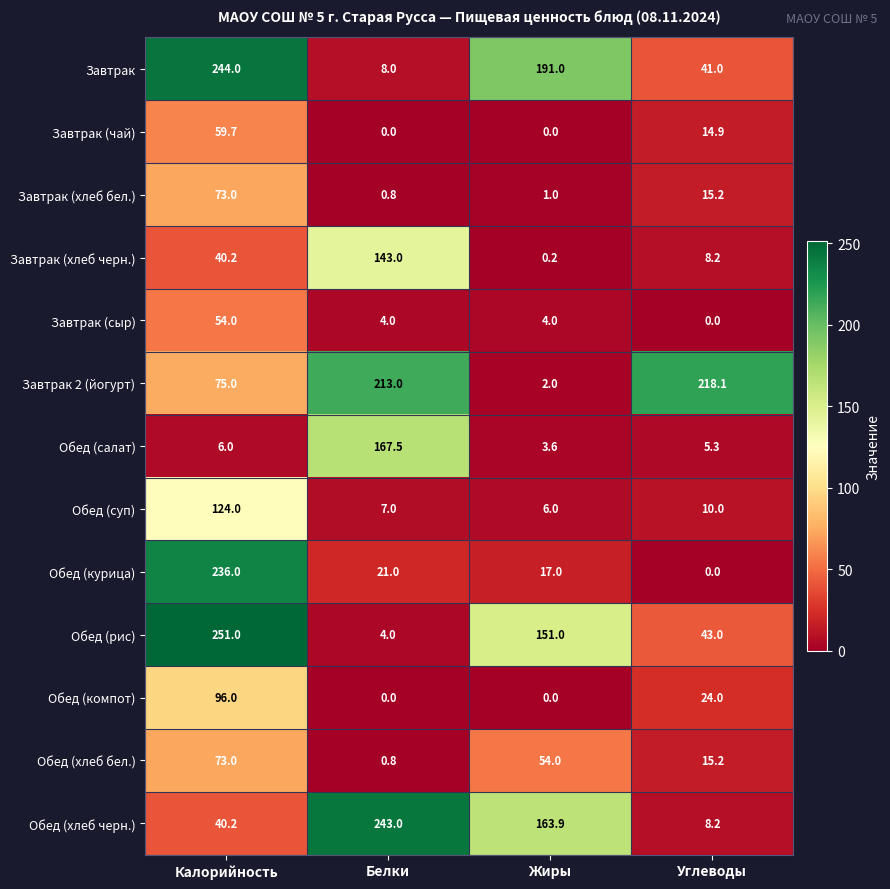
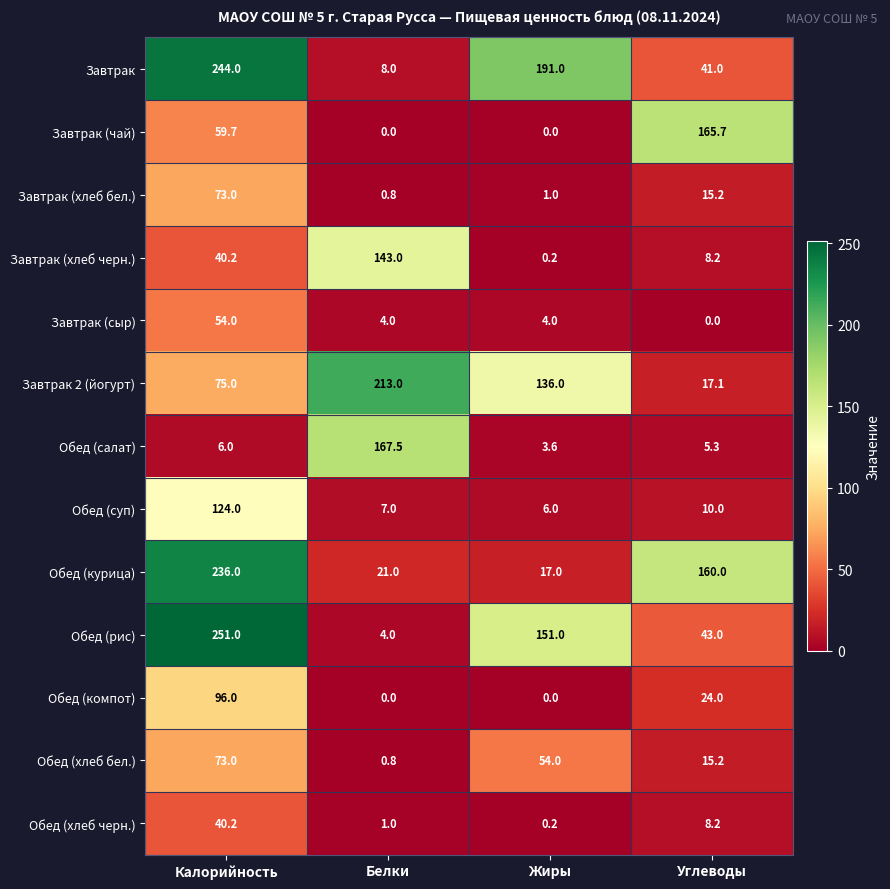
Завтрак (чай), Углеводы: 14.9 -> 165.7
Завтрак 2 (йогурт), Жиры: 2.0 -> 136.0
Завтрак 2 (йогурт), Углеводы: 218.1 -> 17.1
Обед (курица), Углеводы: 0.0 -> 160.0
Обед (хлеб черн.), Белки: 243.0 -> 1.0
Обед (хлеб черн.), Жиры: 163.9 -> 0.2
